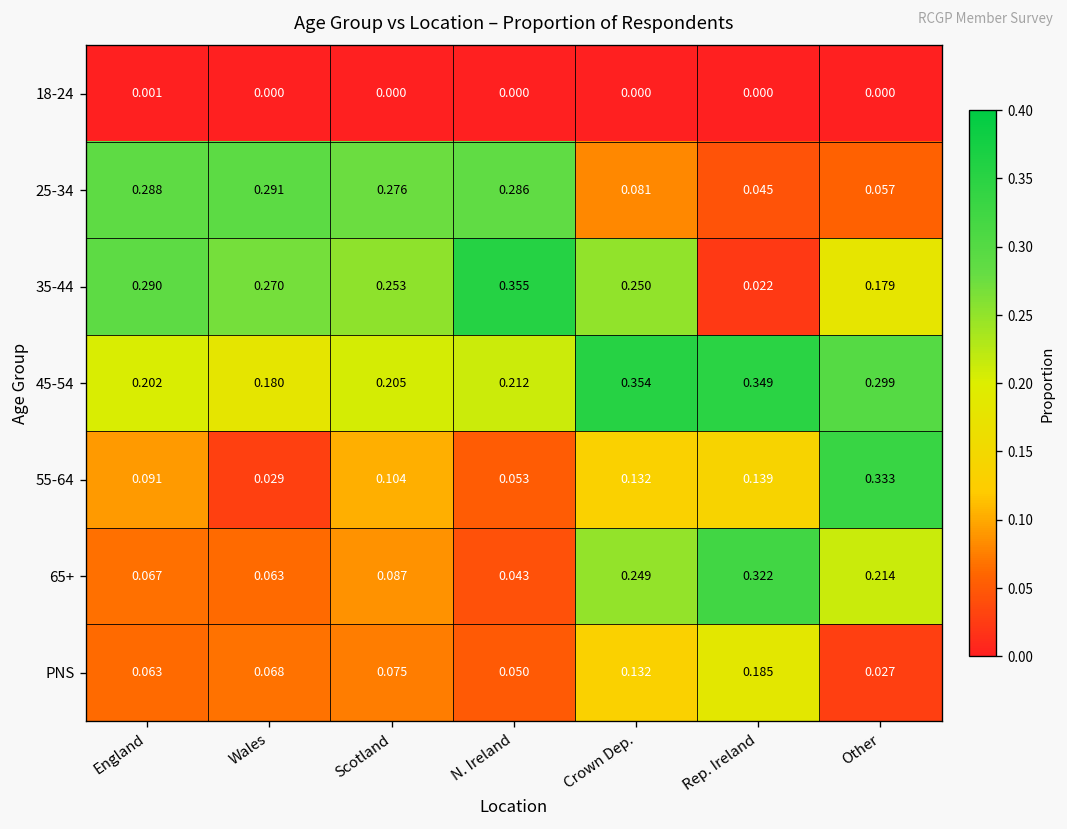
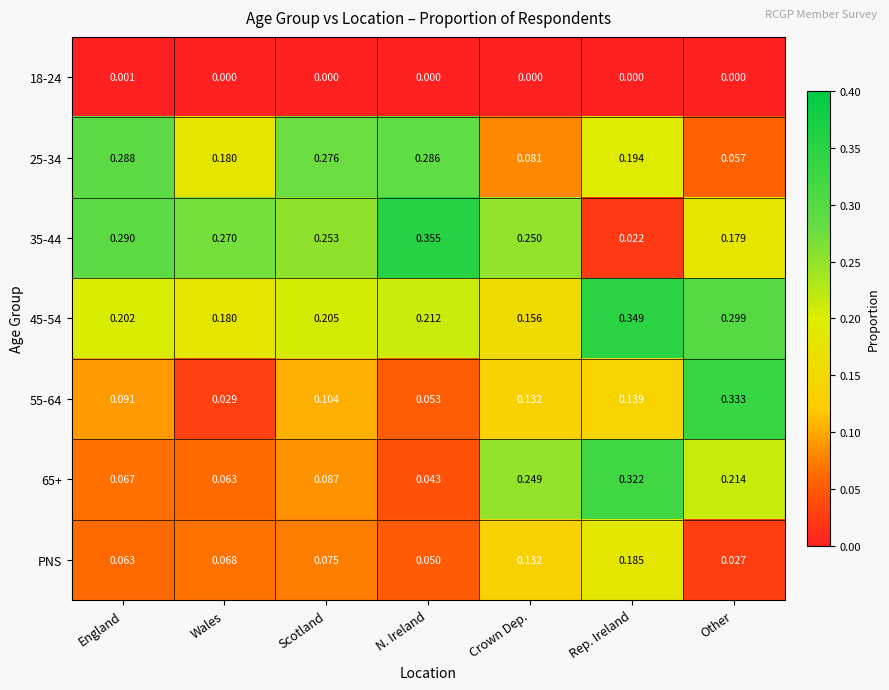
25-34, Wales: 0.291 -> 0.180
25-34, Rep. Ireland: 0.045 -> 0.194
45-54, Crown Dep.: 0.354 -> 0.156
